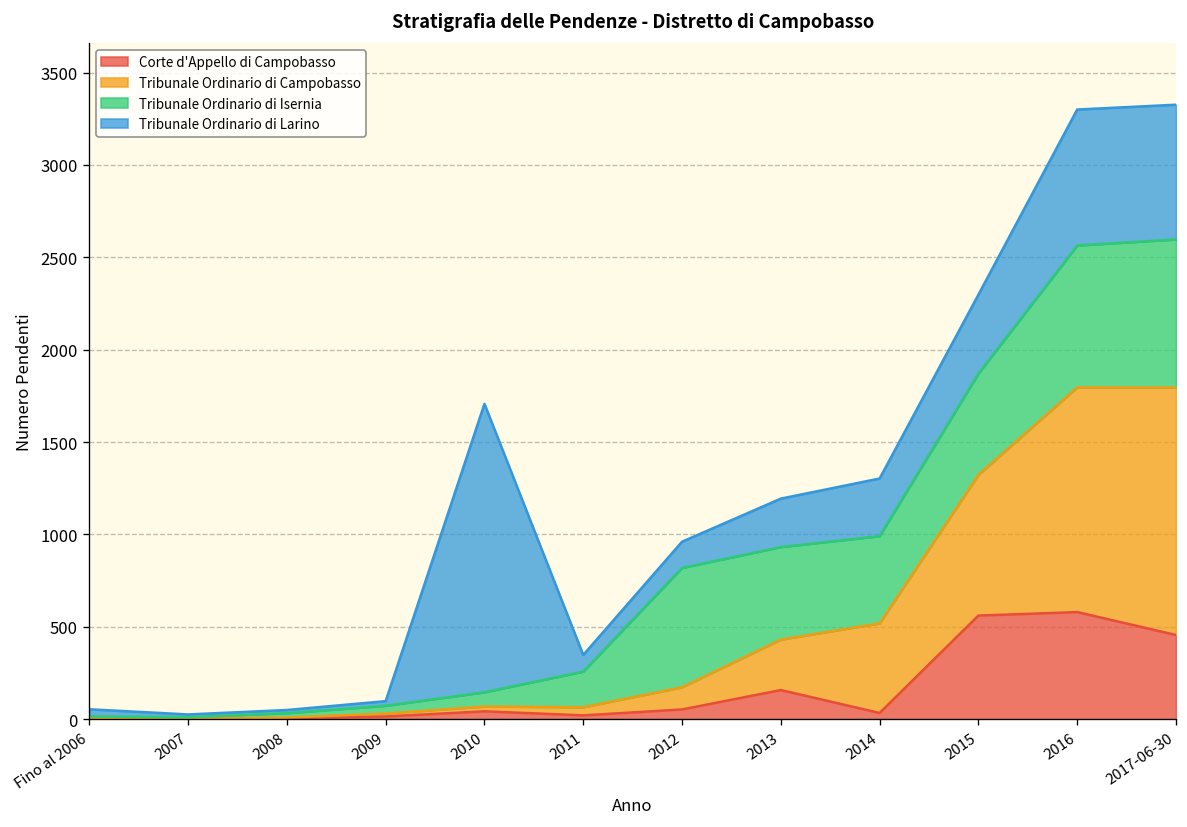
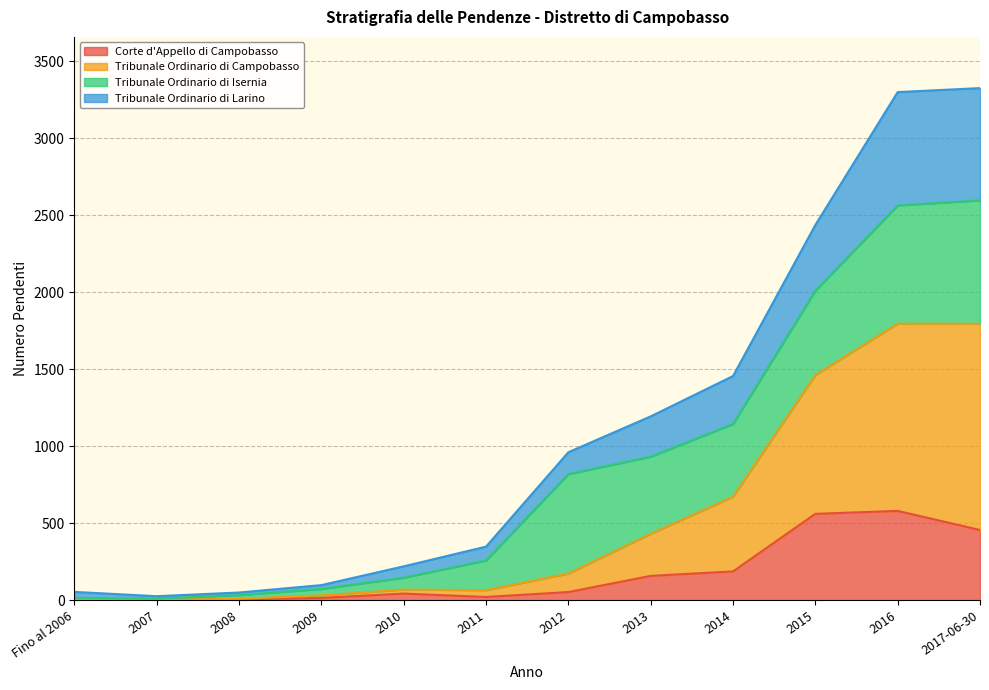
Tribunale Ordinario di Larino, 2010: 1560 -> 70
Corte d'Appello di Campobasso, 2014: 30 -> 190
Tribunale Ordinario di Campobasso, 2015: 760 -> 900
